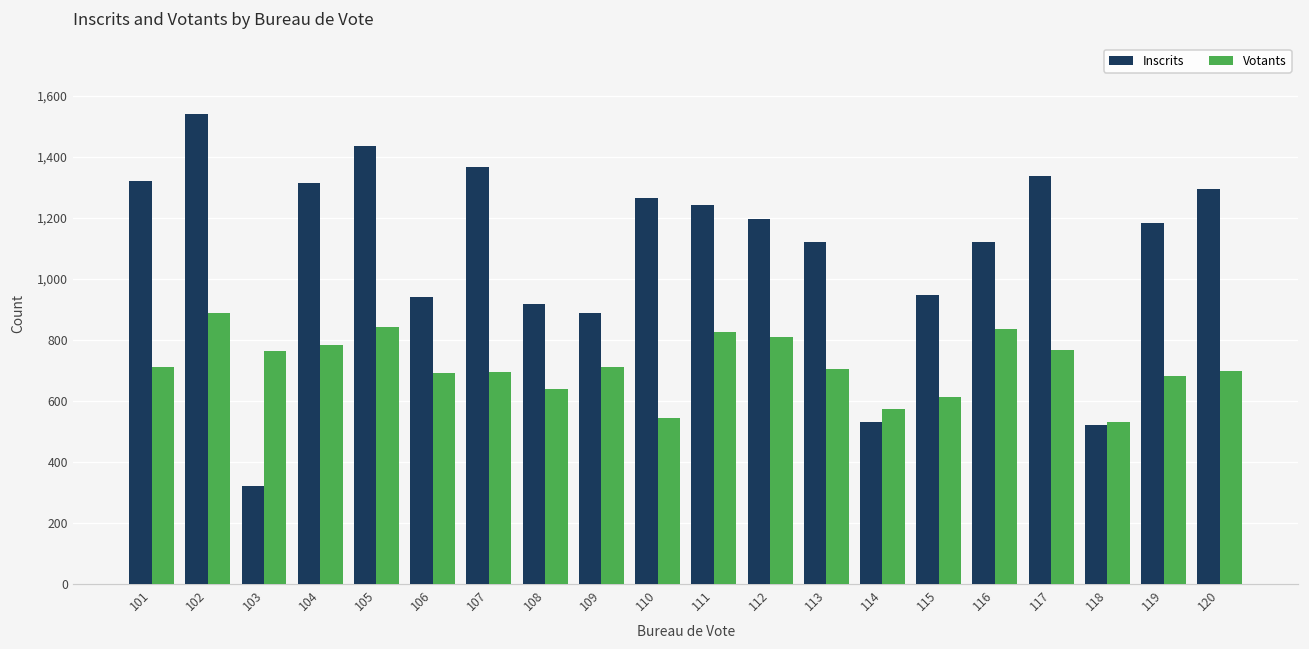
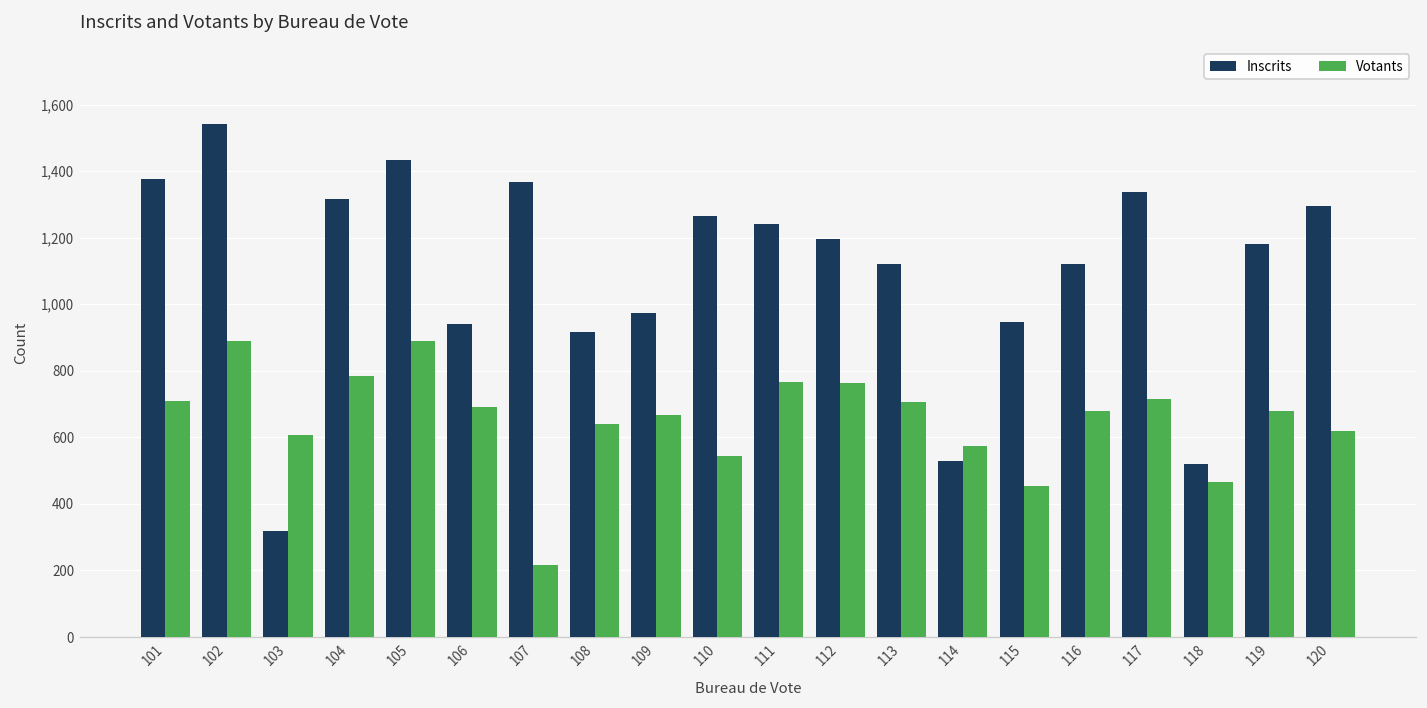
Inscrits, 101: 1,320 -> 1,380
Votants, 103: 760 -> 610
Votants, 105: 840 -> 890
Votants, 107: 700 -> 220
Inscrits, 109: 890 -> 970
Votants, 109: 710 -> 670
Votants, 111: 830 -> 770
Votants, 112: 810 -> 760
Votants, 115: 610 -> 460
Votants, 116: 840 -> 680
Votants, 117: 770 -> 710
Votants, 118: 530 -> 470
Votants, 120: 700 -> 620
